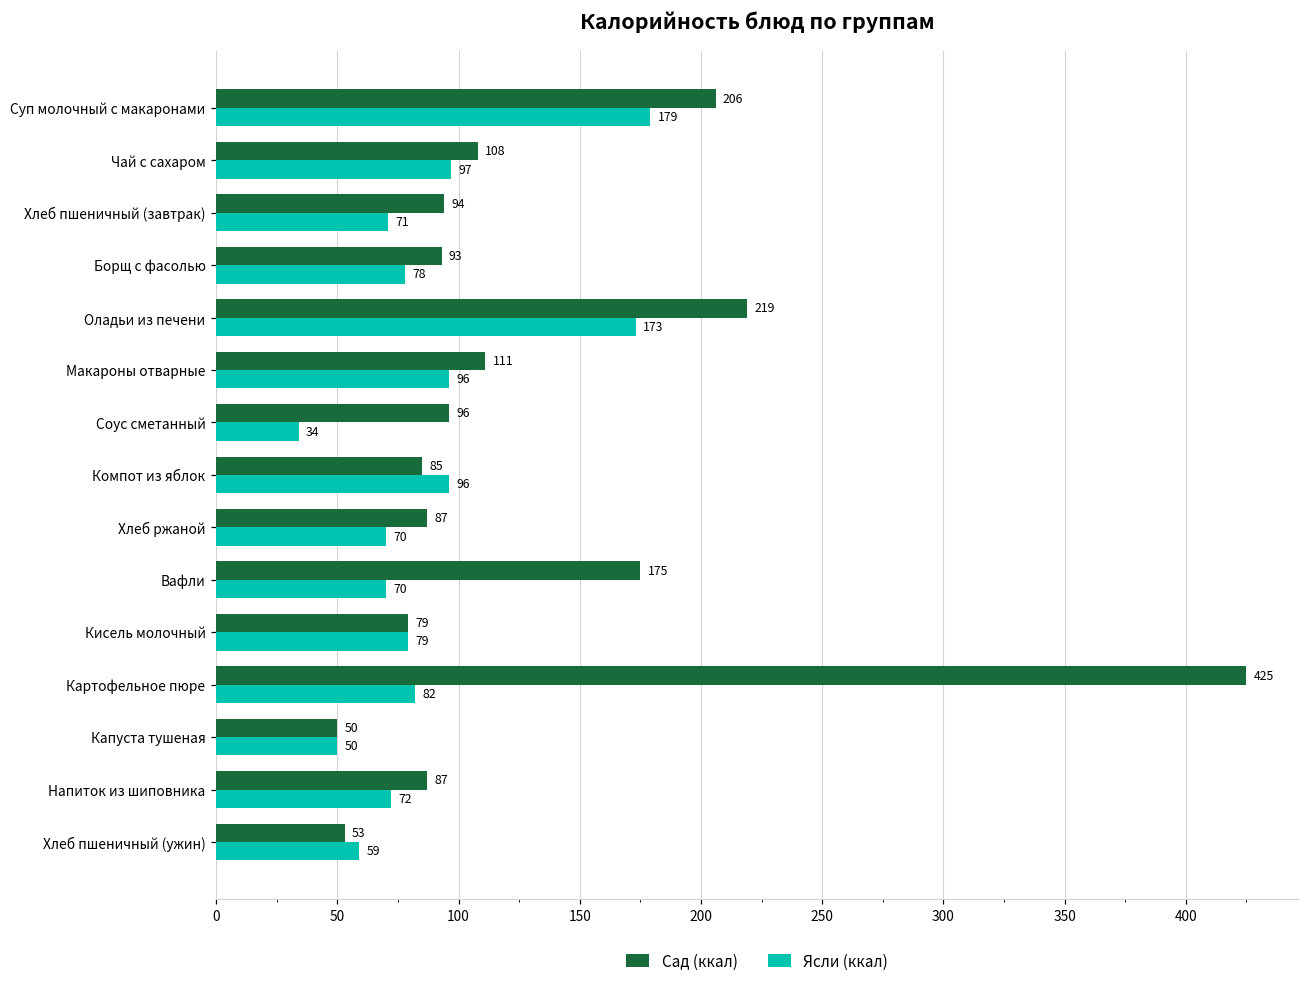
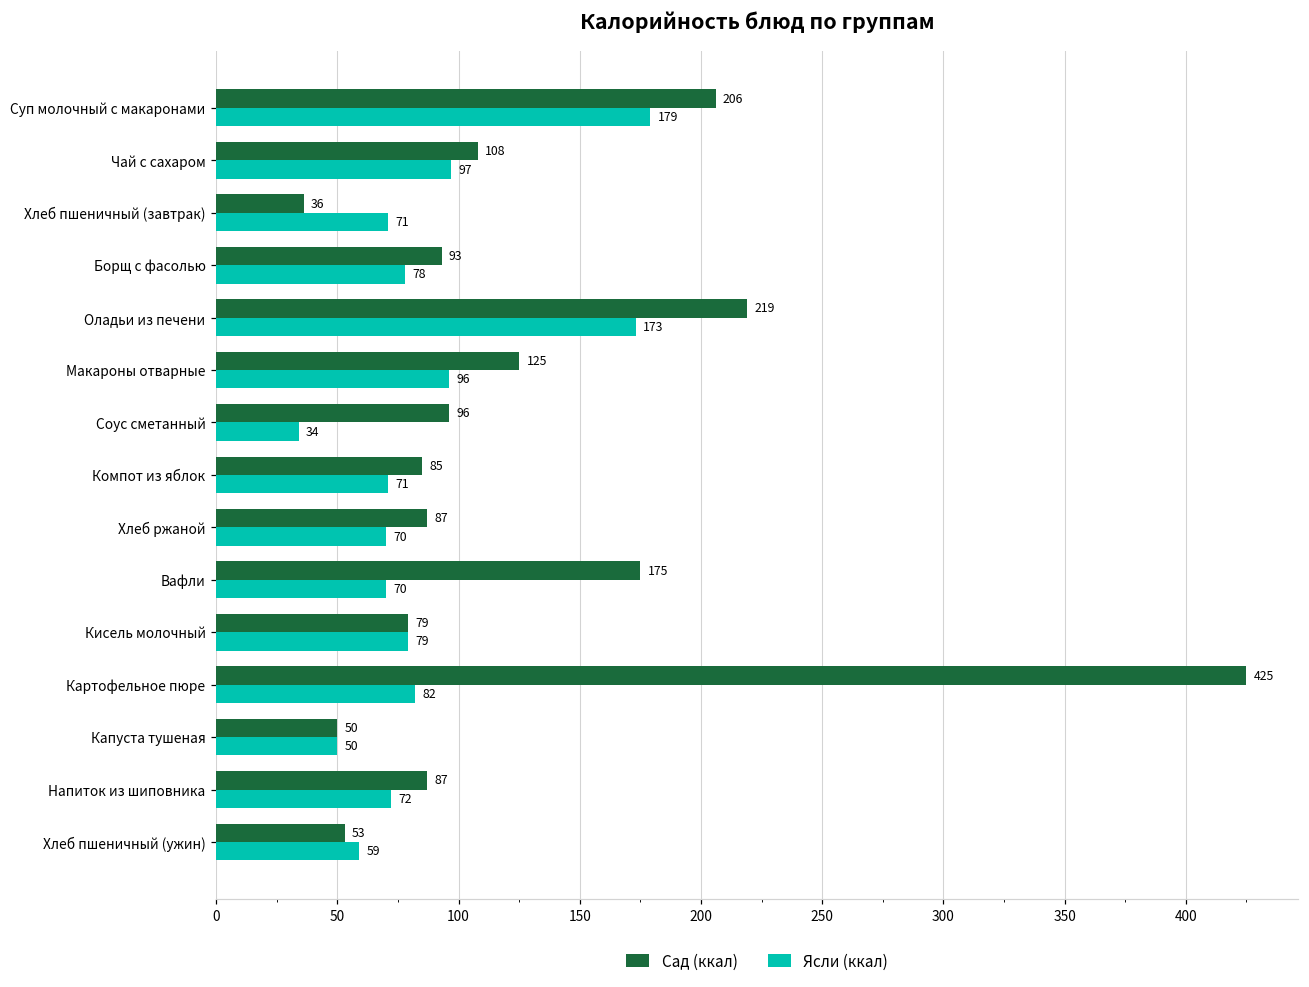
Сад (ккал), Хлеб пшеничный (завтрак): 94 -> 36
Сад (ккал), Макароны отварные: 111 -> 125
Ясли (ккал), Компот из яблок: 96 -> 71
